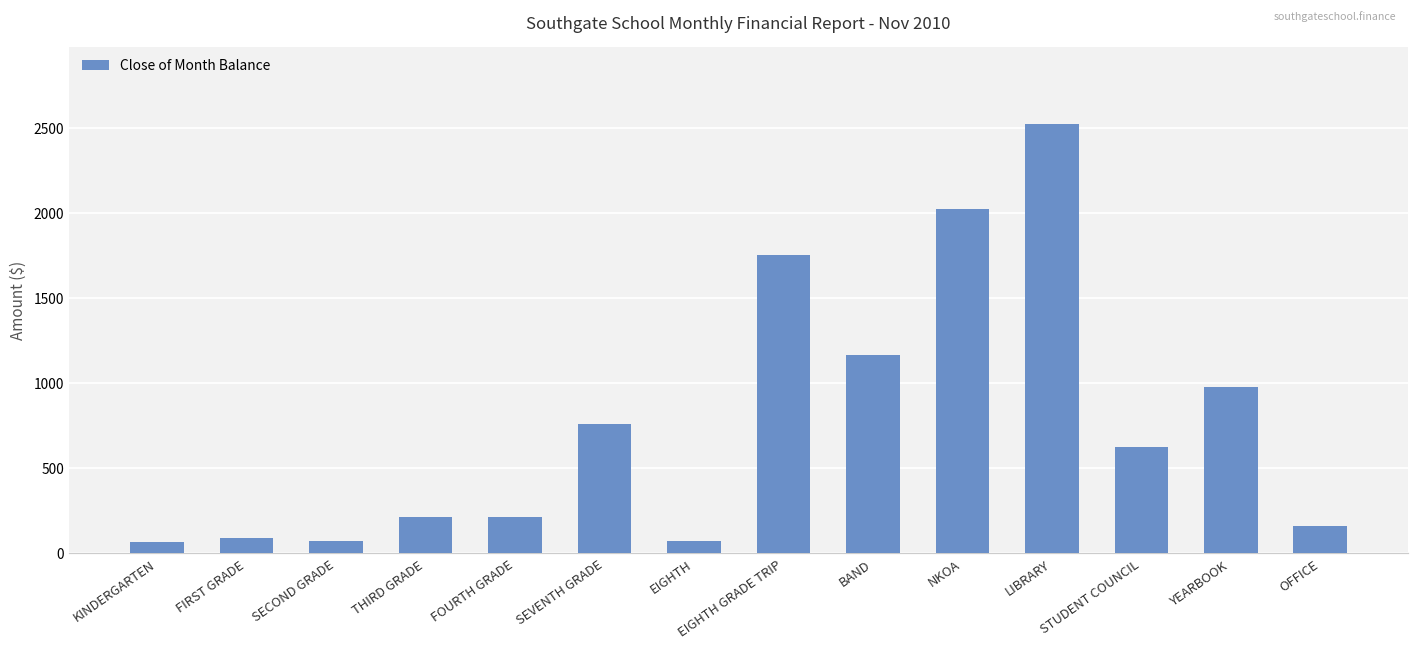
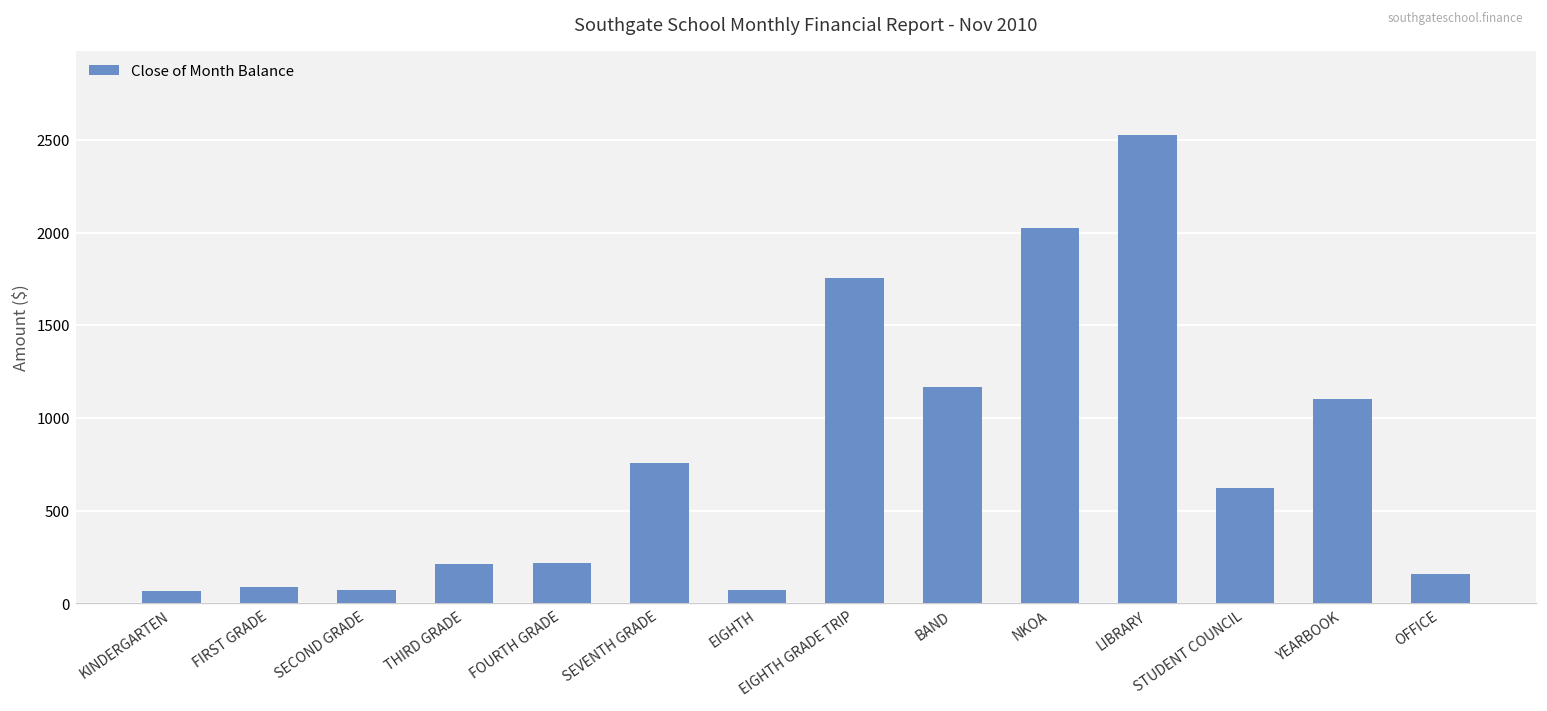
YEARBOOK: 980 -> 1100
